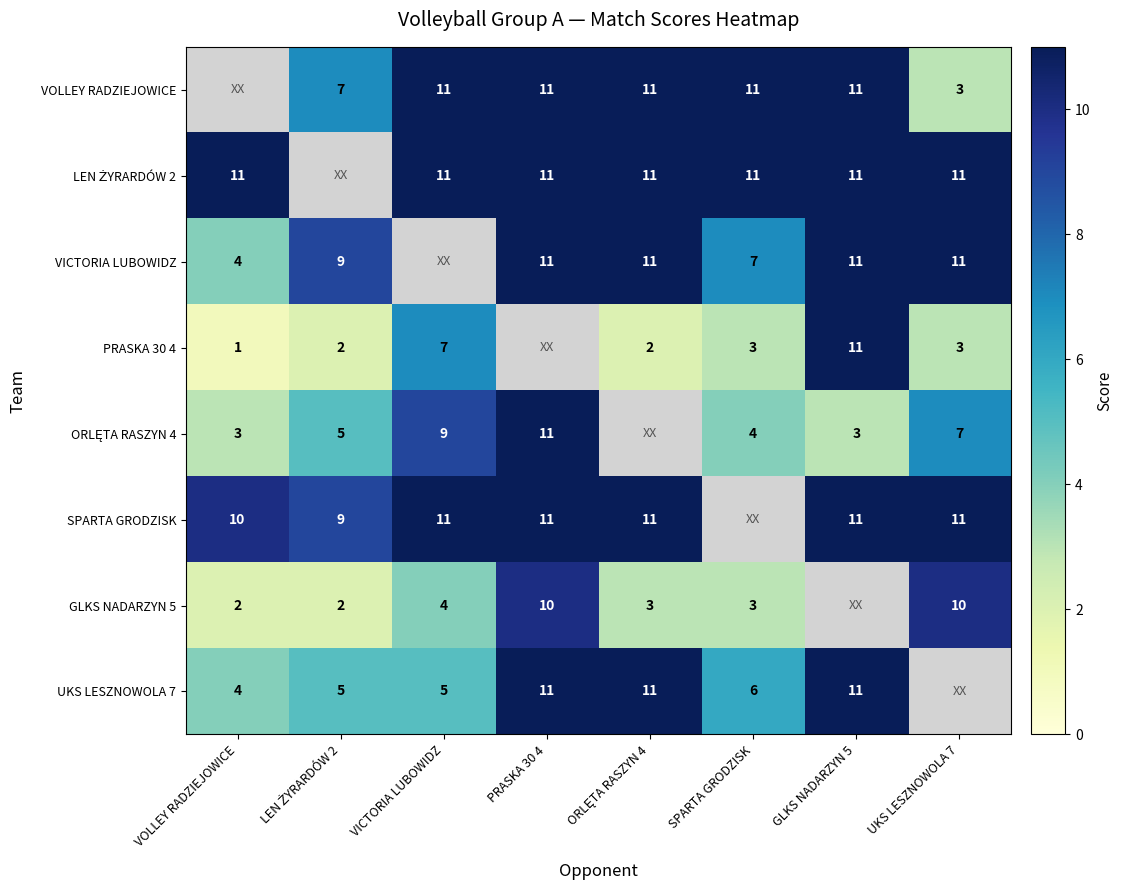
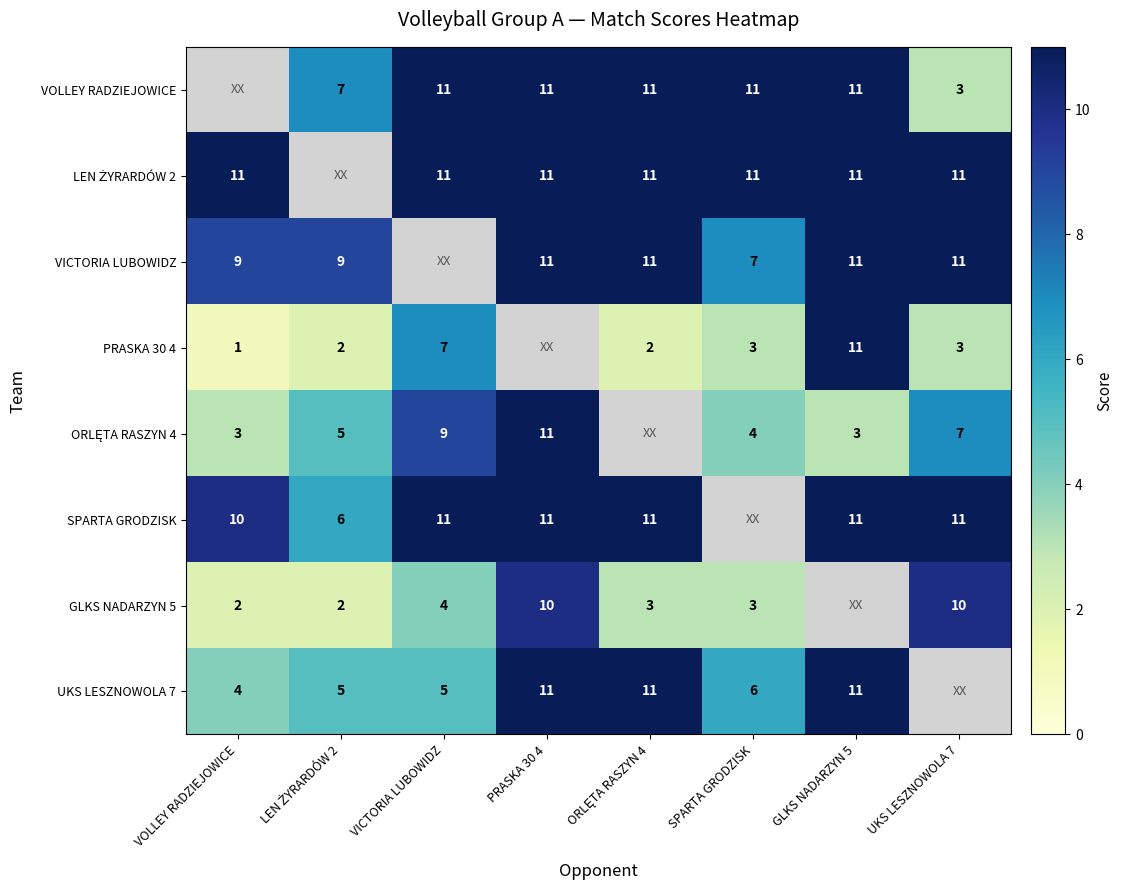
VICTORIA LUBOWIDZ, VOLLEY RADZIEJOWICE: 4 -> 9
SPARTA GRODZISK, LEN ŻYRARDÓW 2: 9 -> 6
